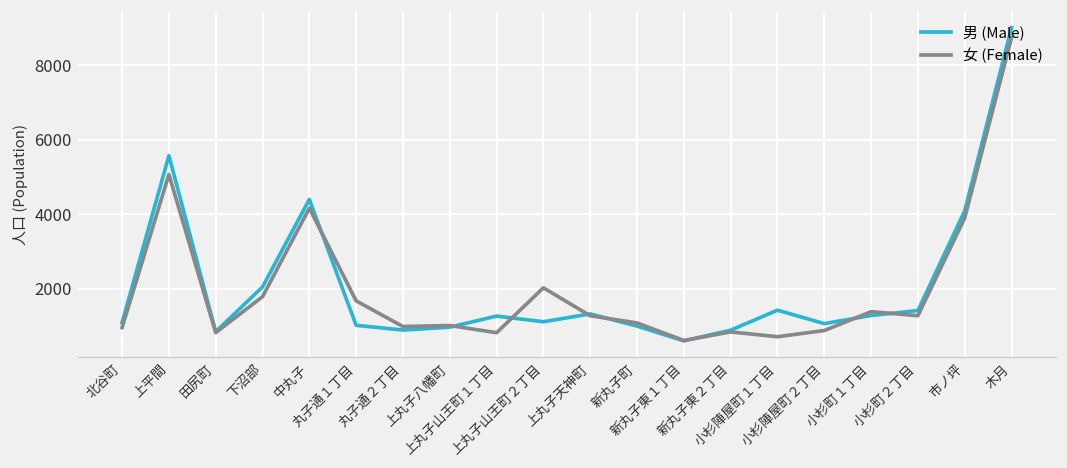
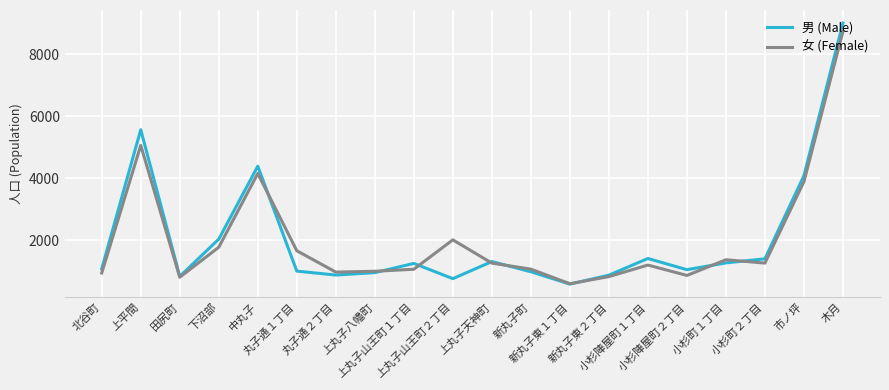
女 (Female), 上丸子山王町１丁目: 800 -> 1100
男 (Male), 上丸子山王町２丁目: 1100 -> 800
女 (Female), 小杉陣屋町１丁目: 700 -> 1200
